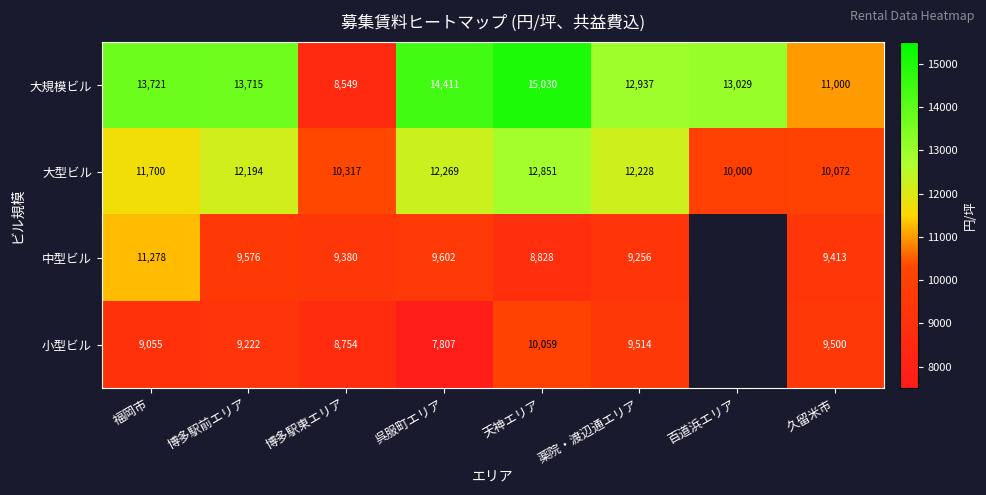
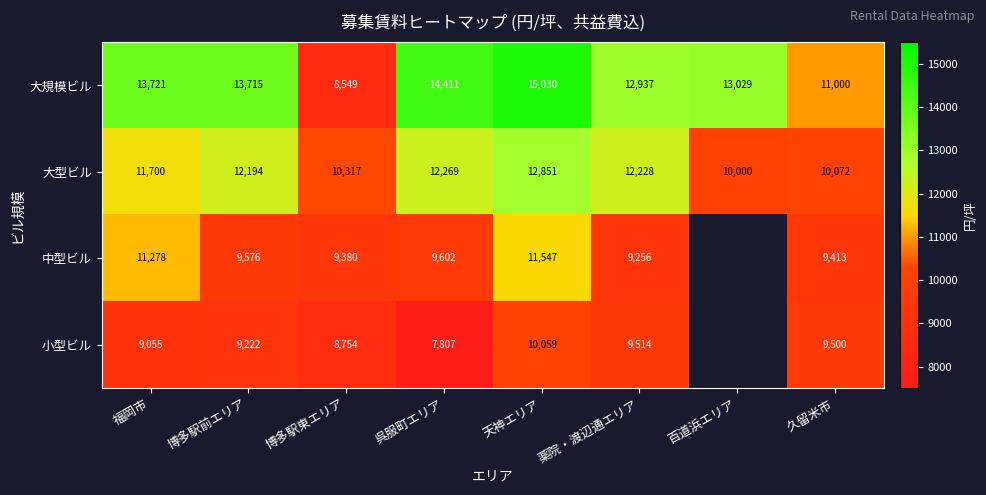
中型ビル, 天神エリア: 8,828 -> 11,547
